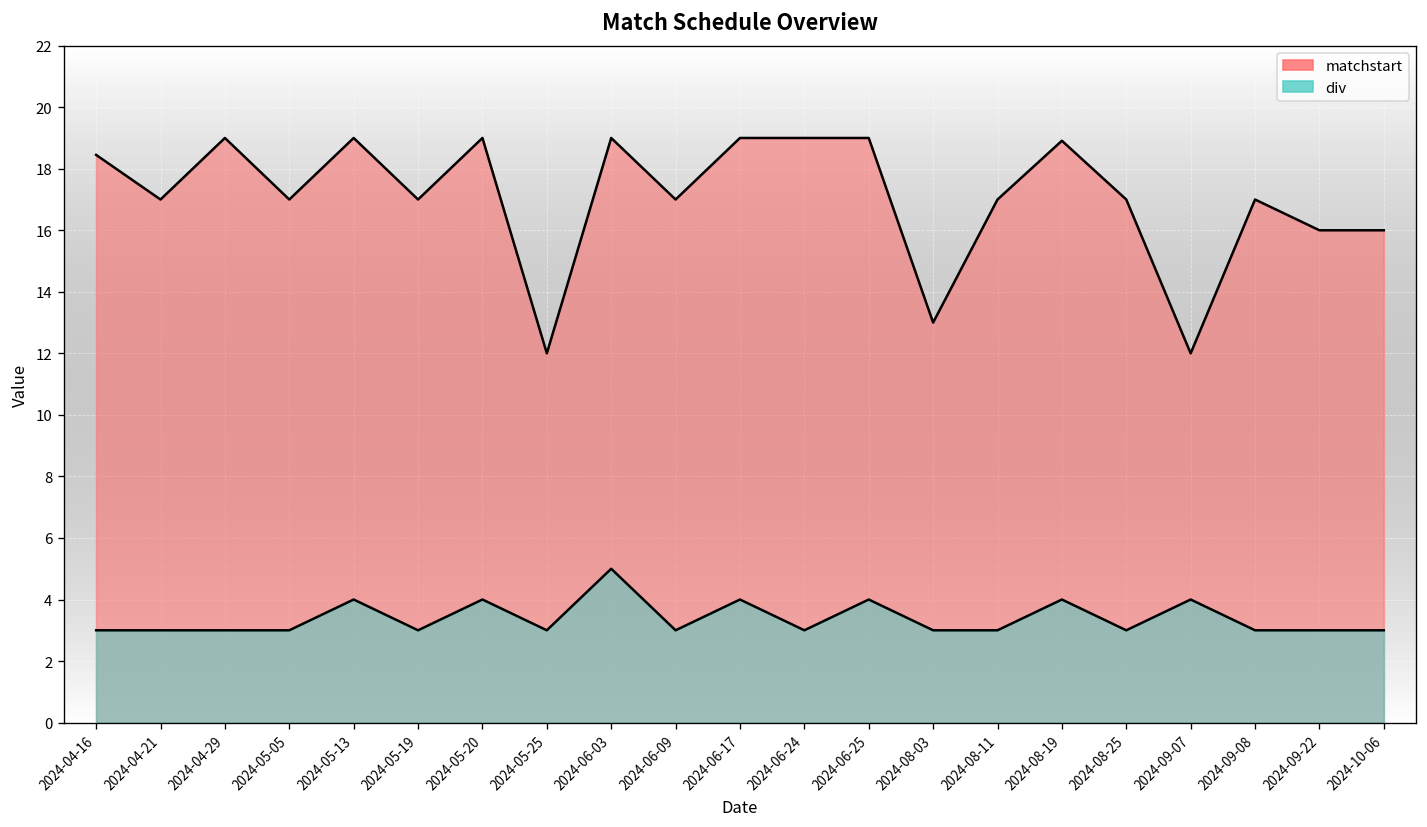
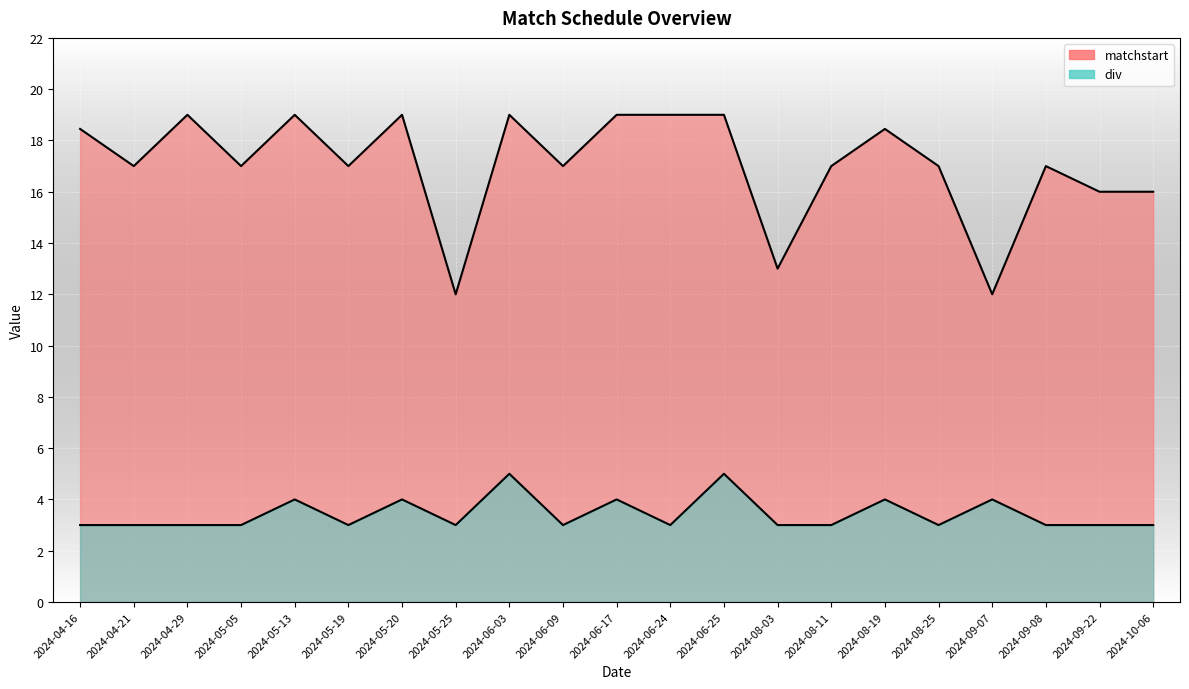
div, 2024-06-25: 4 -> 5
matchstart, 2024-08-19: 18.9 -> 18.5
